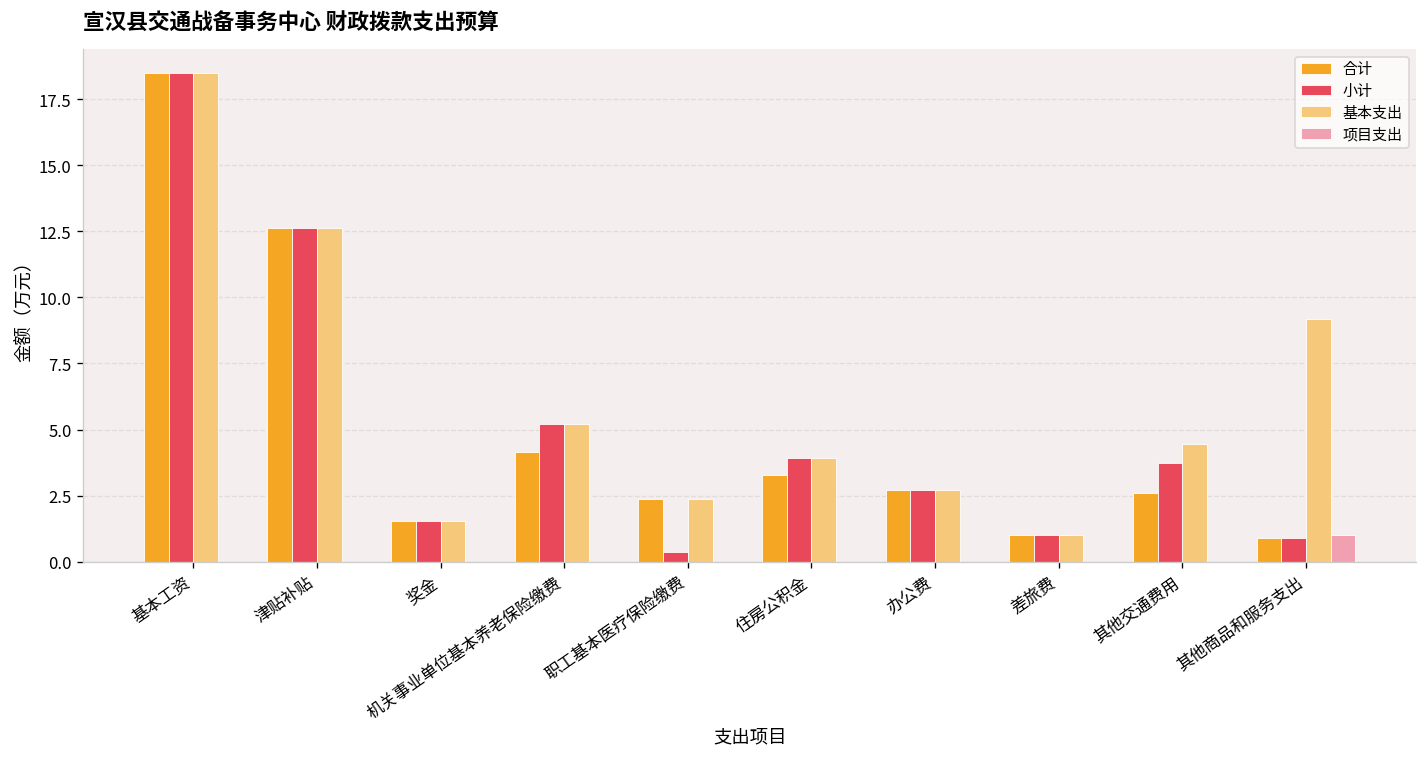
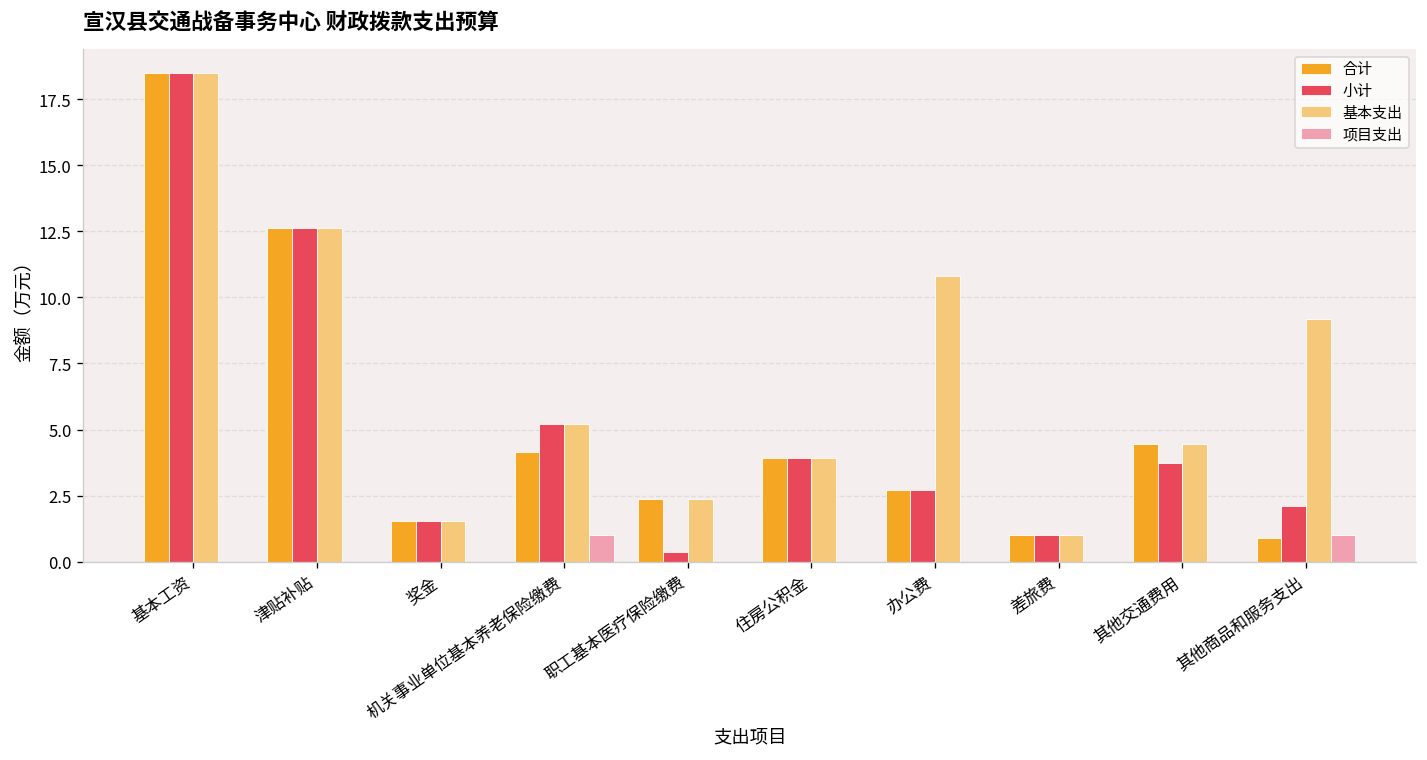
项目支出, 机关事业单位基本养老保险缴费: 0 -> 1
合计, 住房公积金: 3.3 -> 3.9
基本支出, 办公费: 2.7 -> 10.8
合计, 其他交通费用: 2.6 -> 4.5
小计, 其他商品和服务支出: 0.9 -> 2.1
